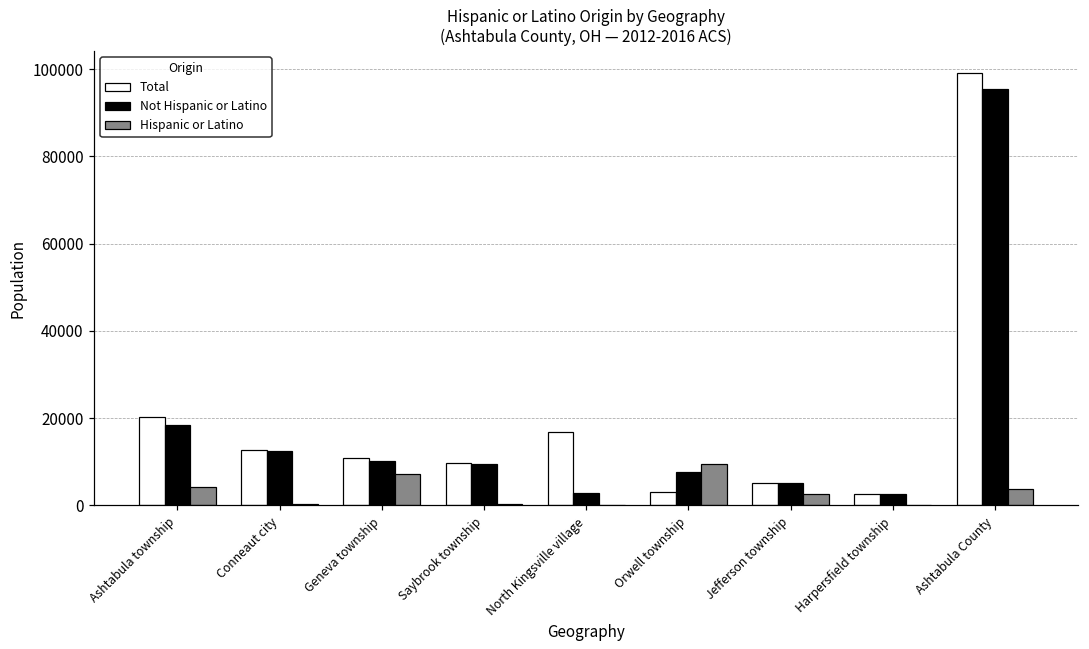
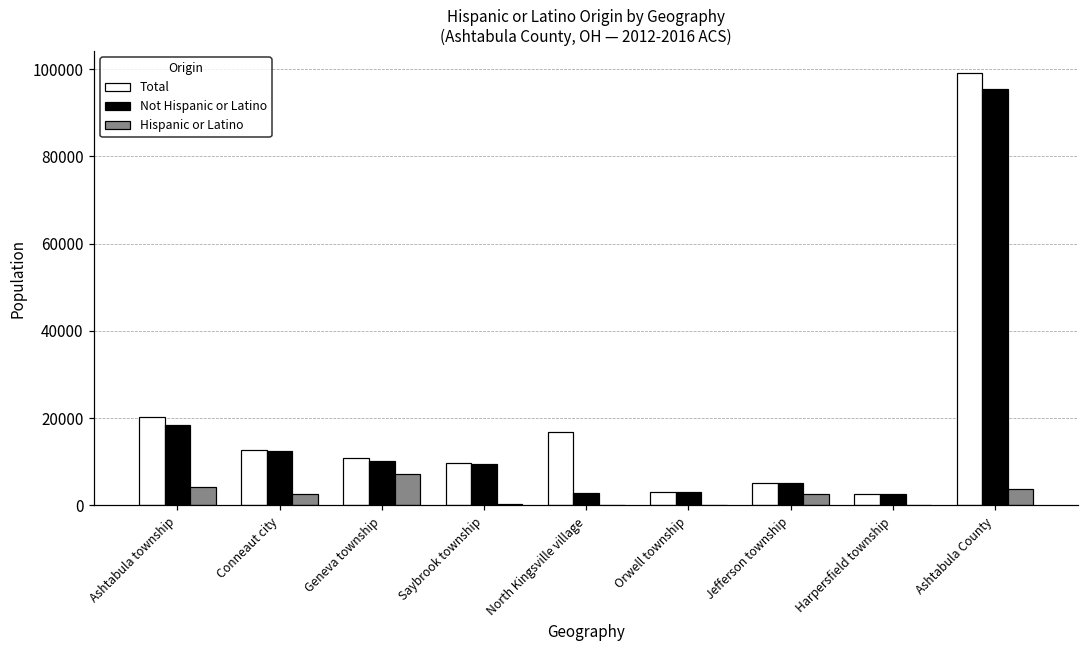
Hispanic or Latino, Conneaut city: 0 -> 3000
Not Hispanic or Latino, Orwell township: 8000 -> 3000
Hispanic or Latino, Orwell township: 9000 -> 0
